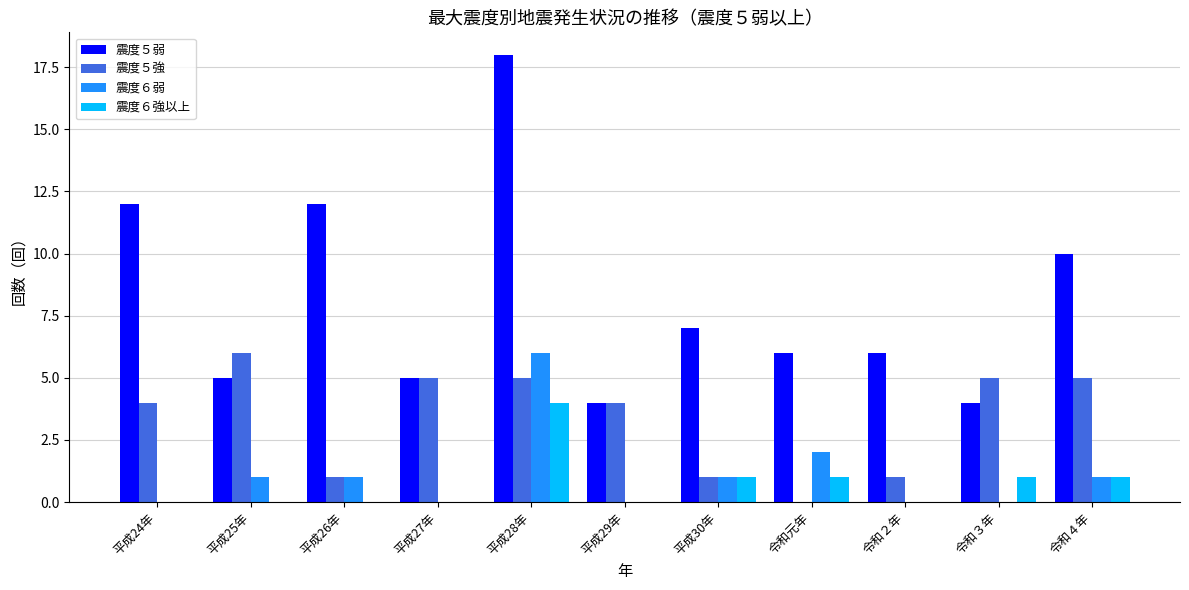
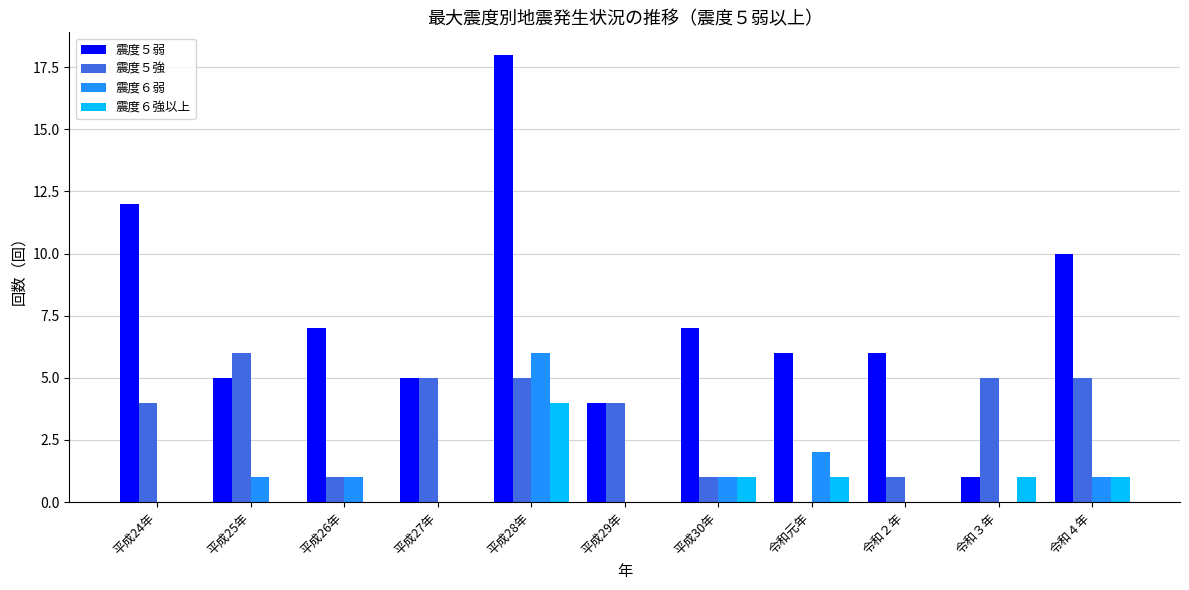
震度５弱, 平成26年: 12 -> 7
震度５弱, 令和３年: 4 -> 1
